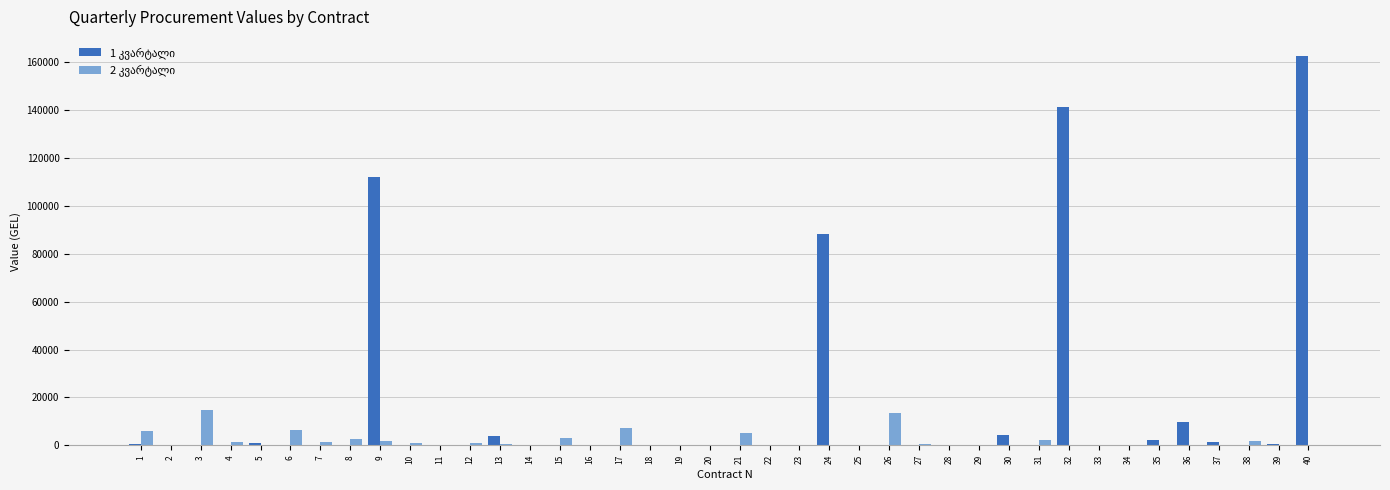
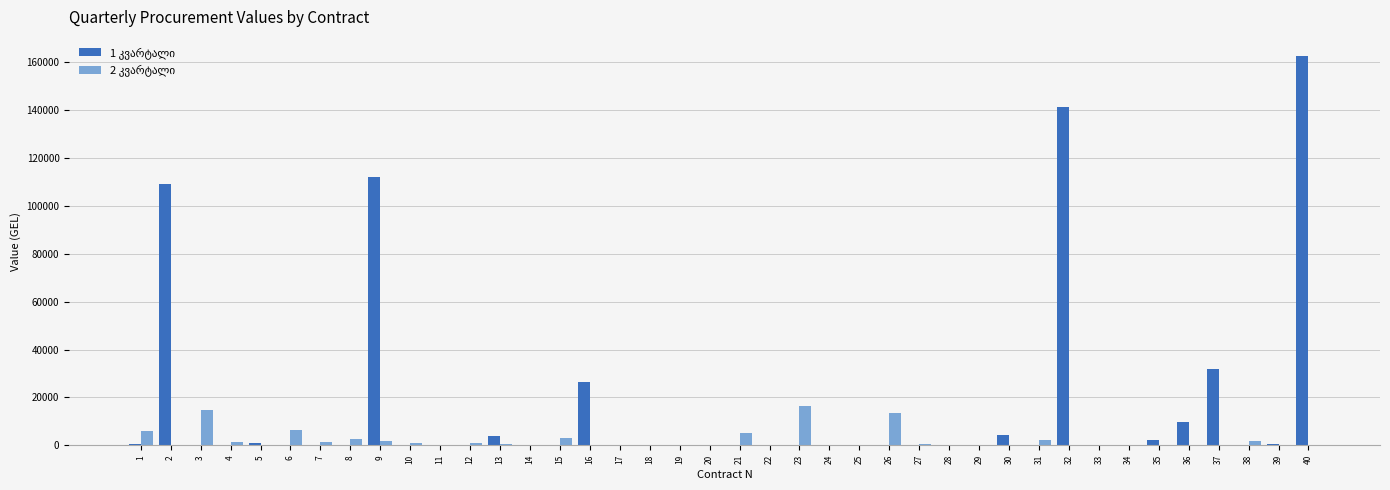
1 კვარტალი, 2: 0 -> 109000
1 კვარტალი, 16: 0 -> 27000
2 კვარტალი, 17: 7000 -> 0
2 კვარტალი, 23: 0 -> 16000
1 კვარტალი, 24: 88000 -> 0
1 კვარტალი, 37: 2000 -> 32000
